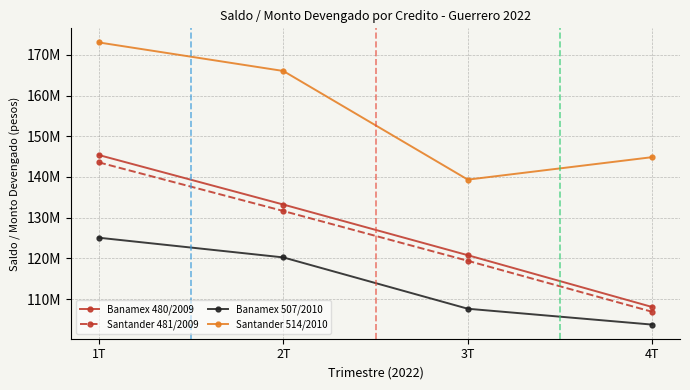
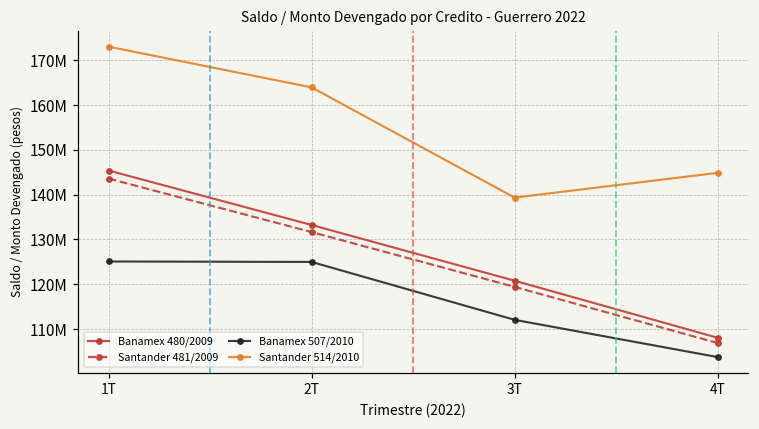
Banamex 507/2010, 2T: 120000000 -> 125000000
Santander 514/2010, 2T: 166000000 -> 164000000
Banamex 507/2010, 3T: 108000000 -> 112000000
